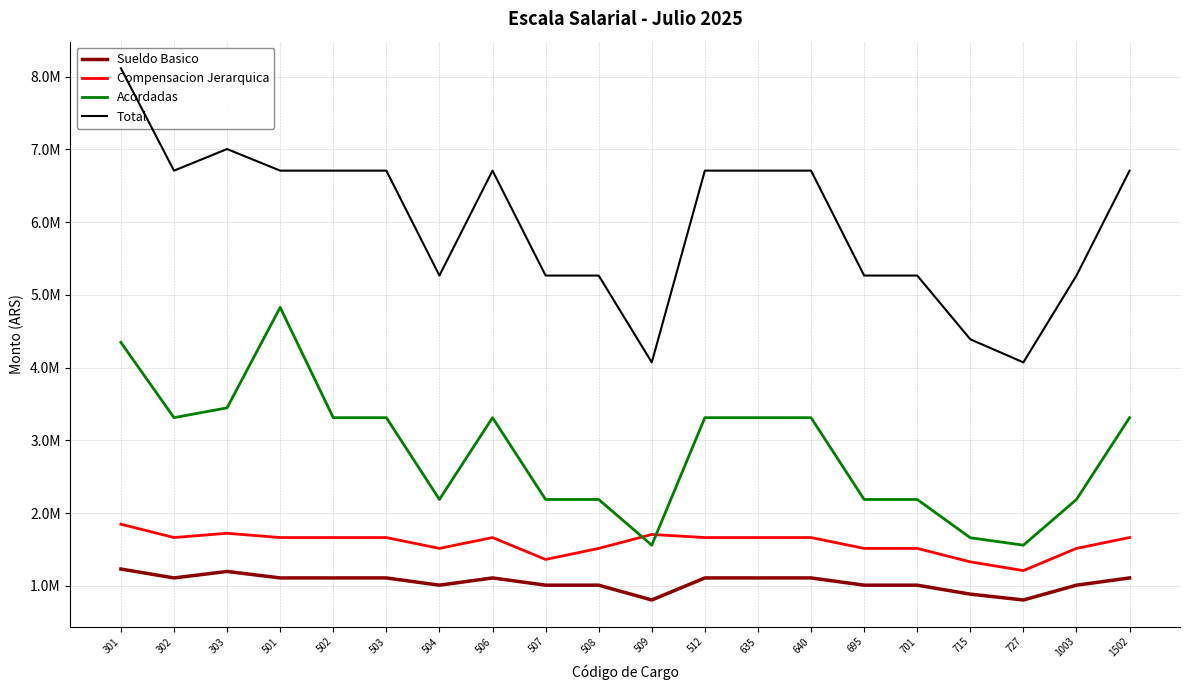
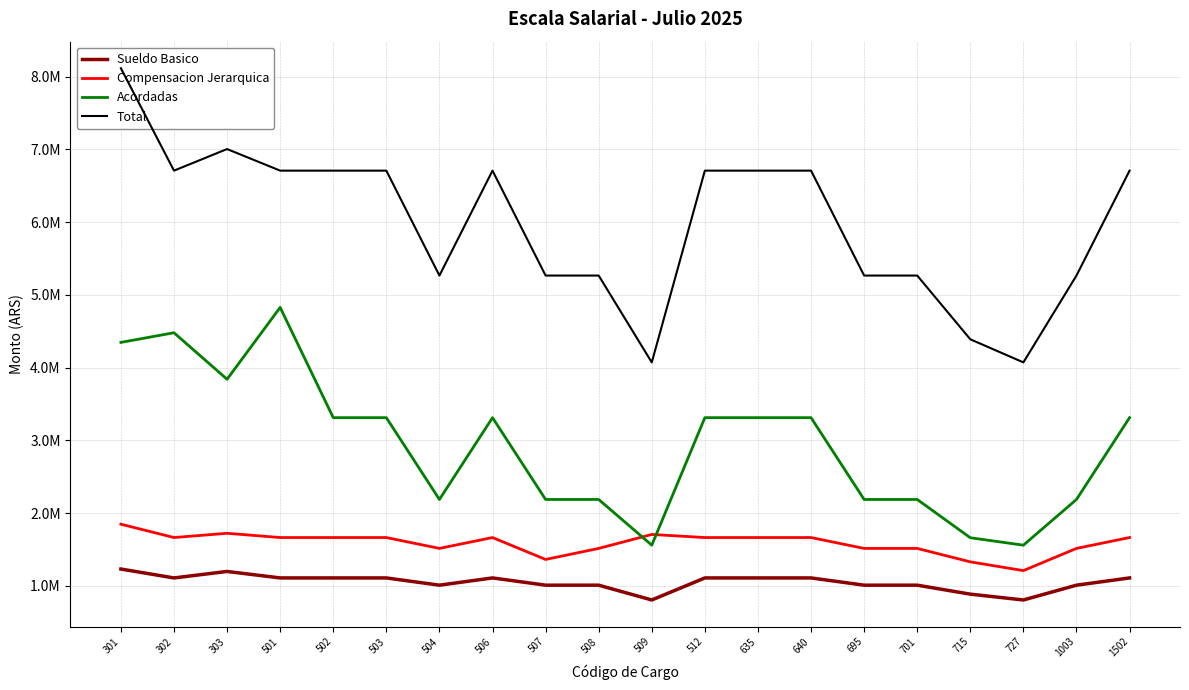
Acordadas, 302: 3300000 -> 4500000
Acordadas, 303: 3400000 -> 3800000
